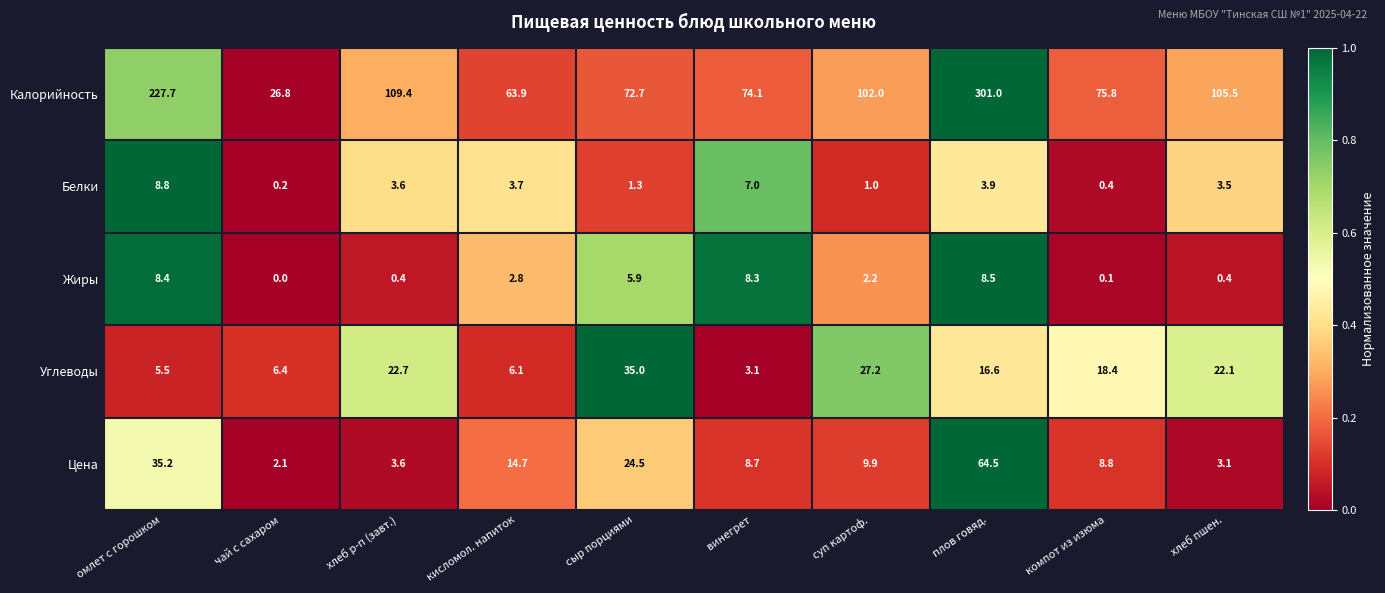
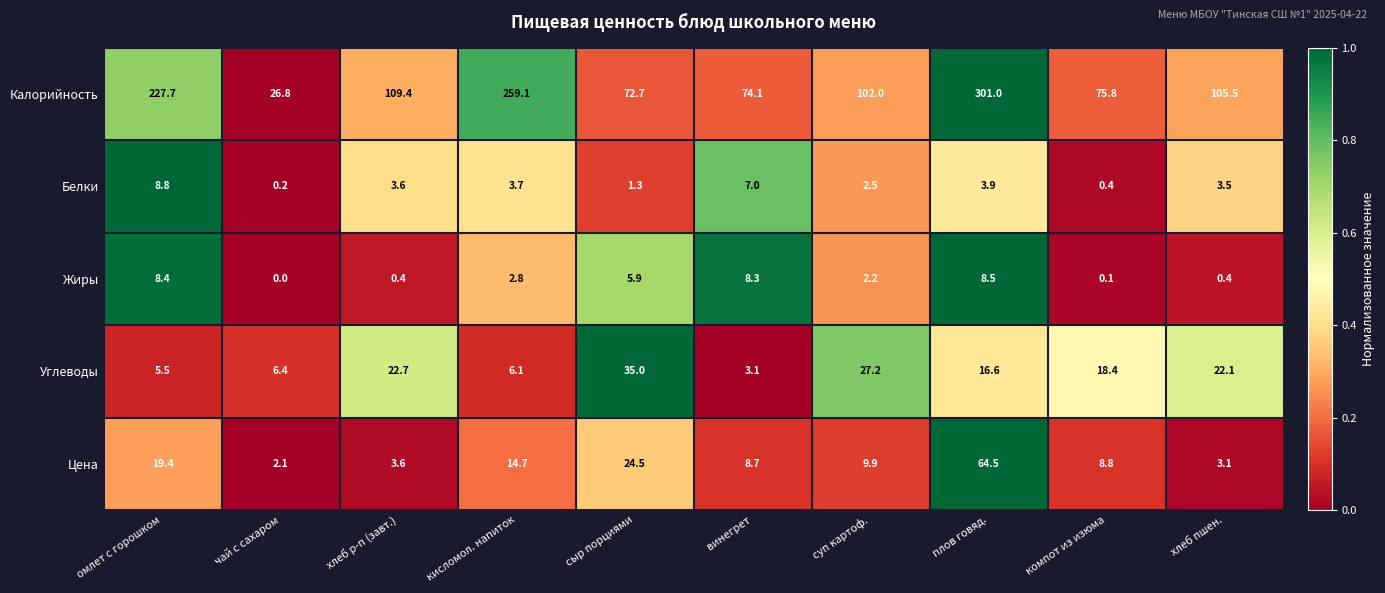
Калорийность, кисломол. напиток: 63.9 -> 259.1
Белки, суп картоф.: 1.0 -> 2.5
Цена, омлет с горошком: 35.2 -> 19.4
